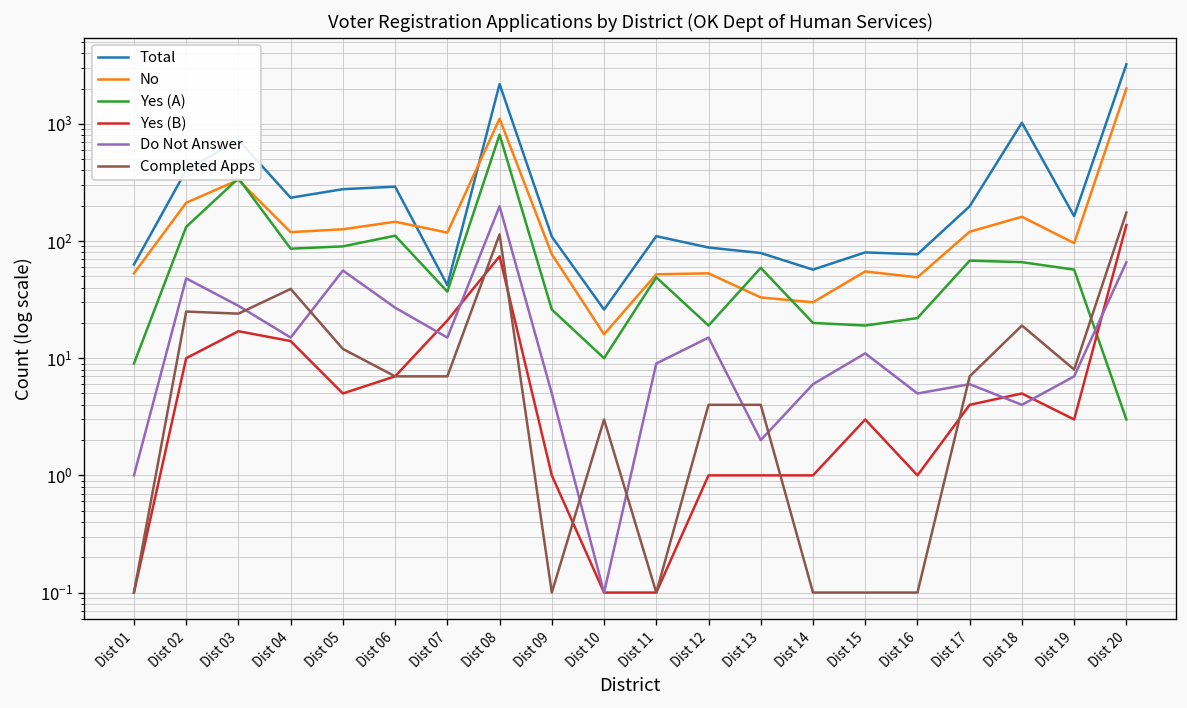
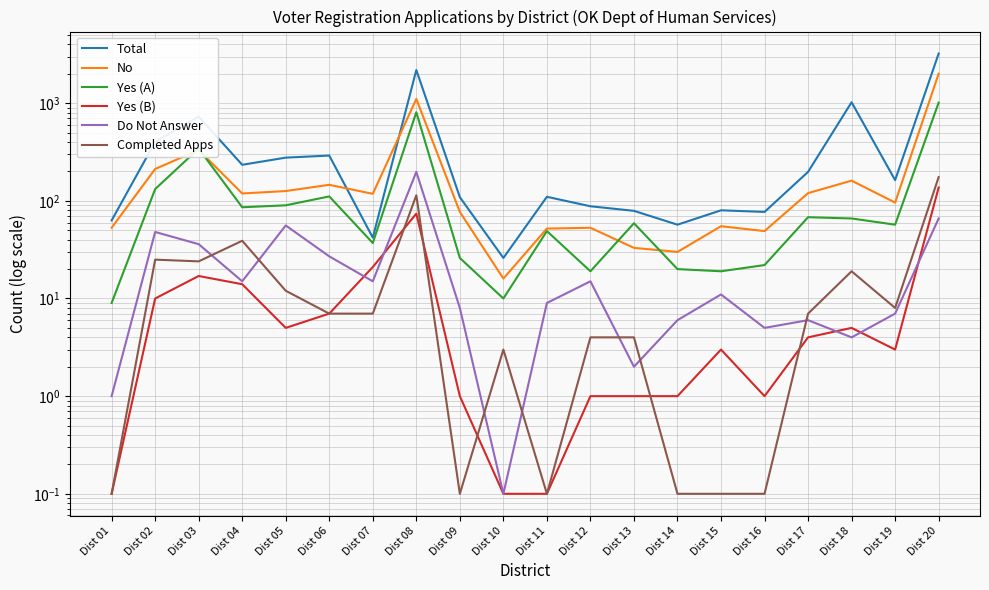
Do Not Answer, Dist 03: 28 -> 36
Do Not Answer, Dist 09: 5 -> 8
Yes (A), Dist 20: 3 -> 1000
